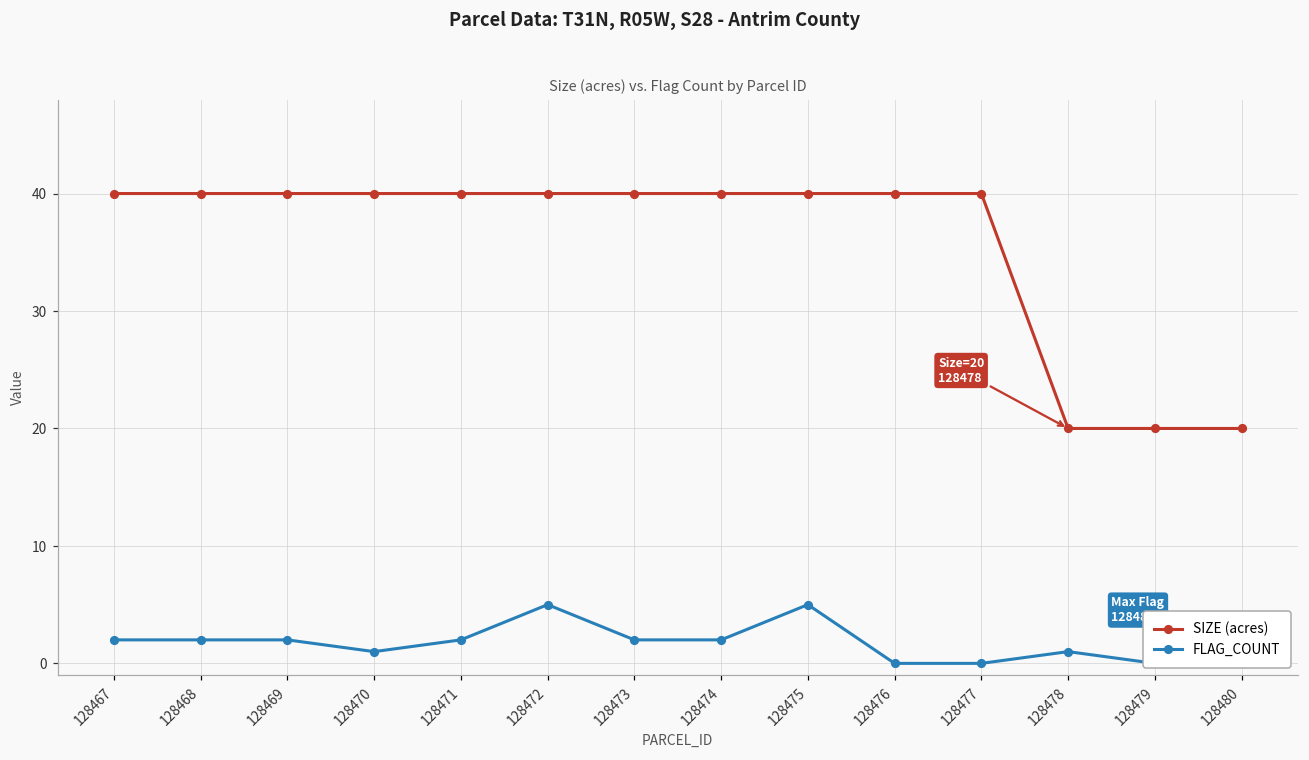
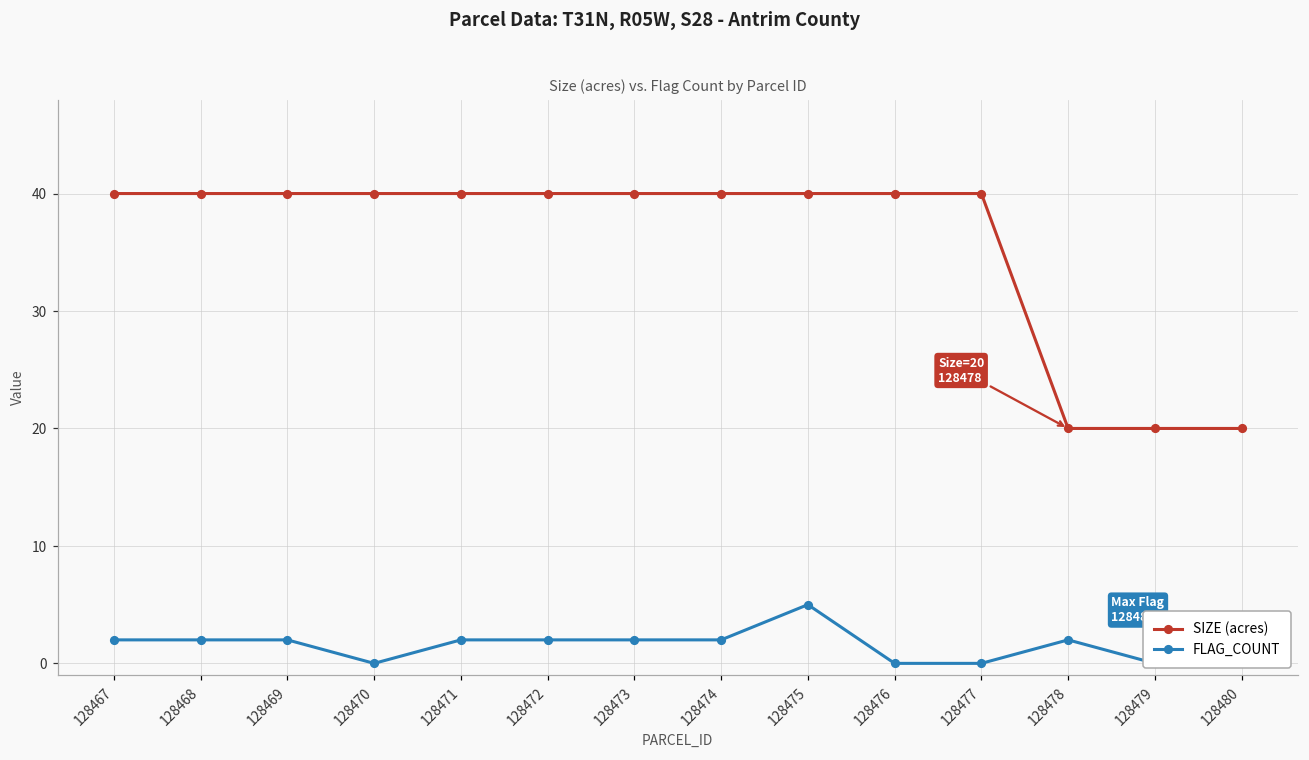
FLAG_COUNT, 128470: 1 -> 0
FLAG_COUNT, 128472: 5 -> 2
FLAG_COUNT, 128478: 1 -> 2
